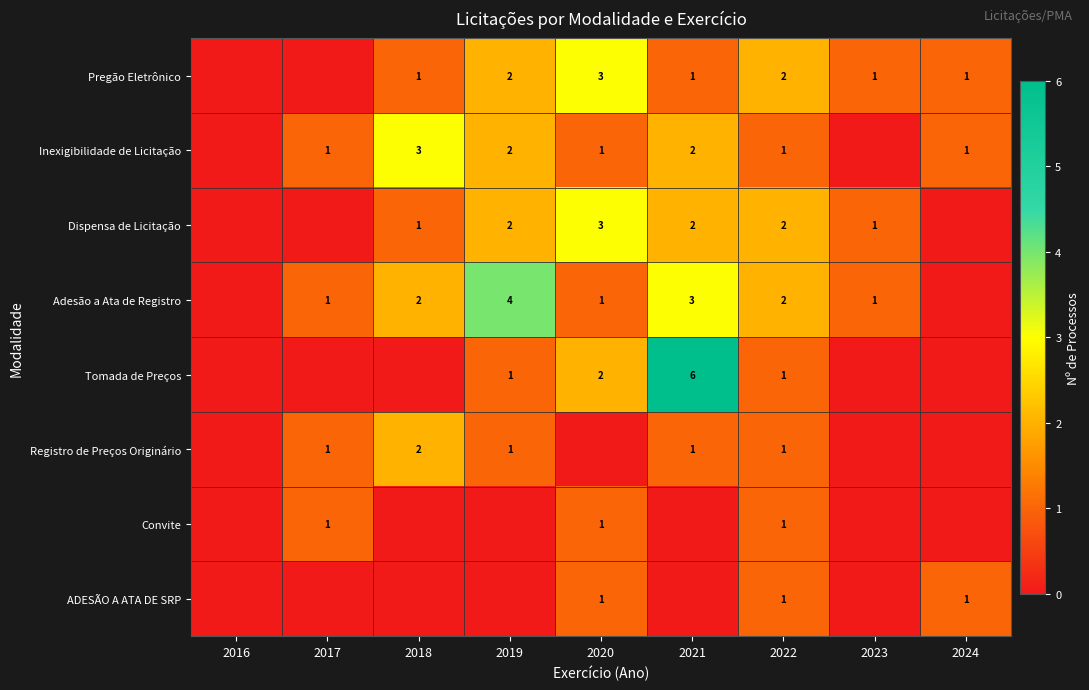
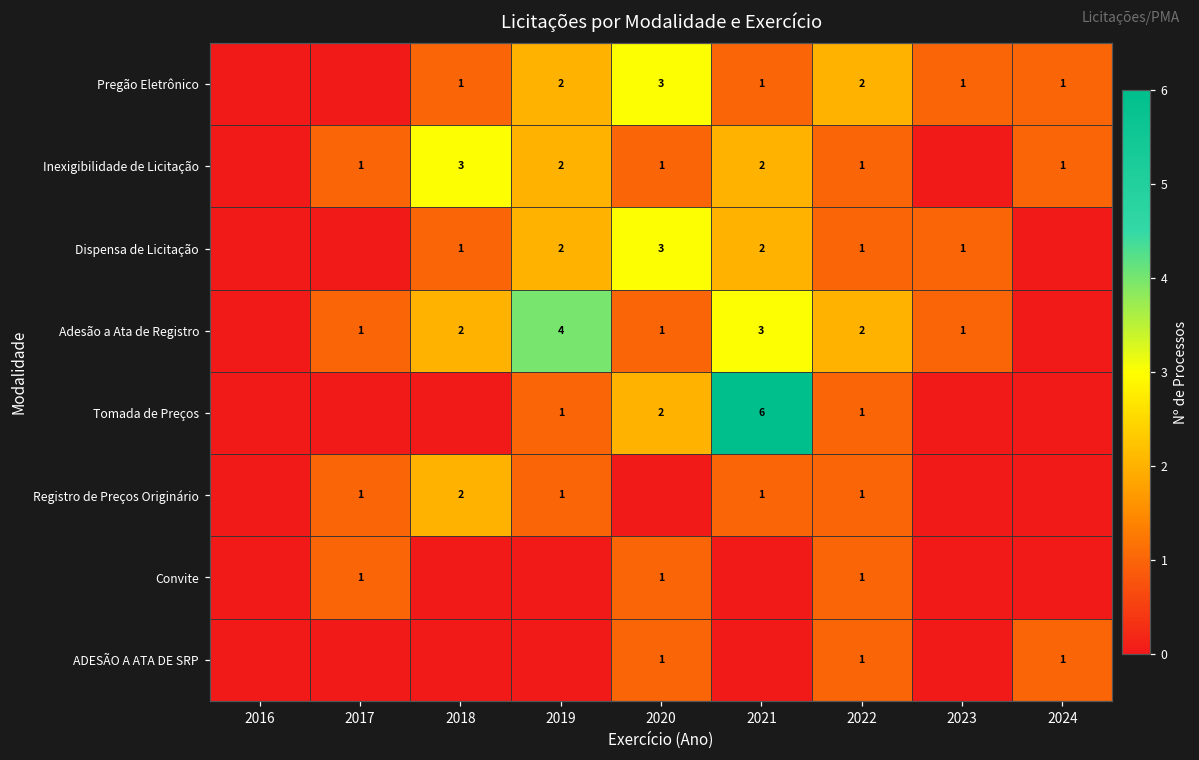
Dispensa de Licitação, 2022: 2 -> 1
